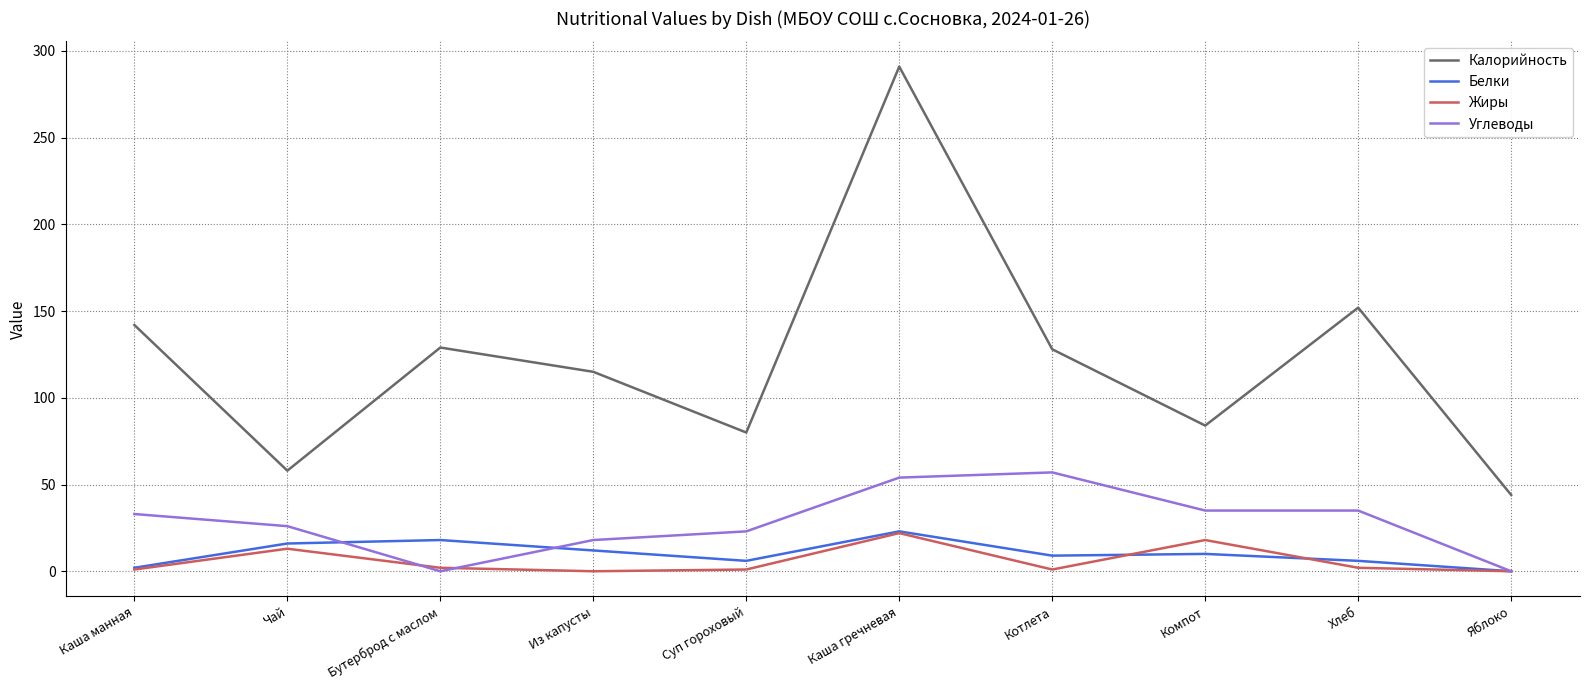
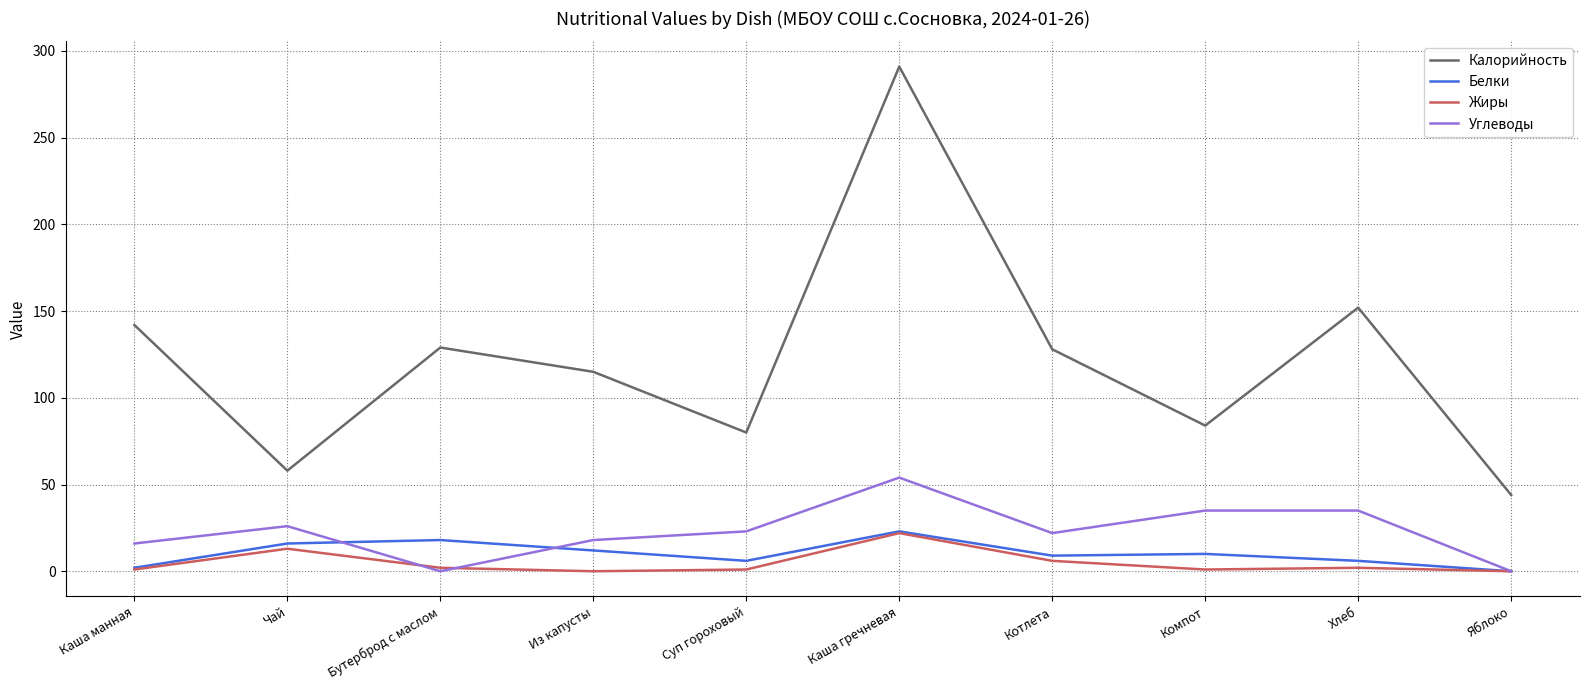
Углеводы, Каша манная: 33 -> 16
Жиры, Котлета: 1 -> 6
Углеводы, Котлета: 57 -> 22
Жиры, Компот: 18 -> 1
